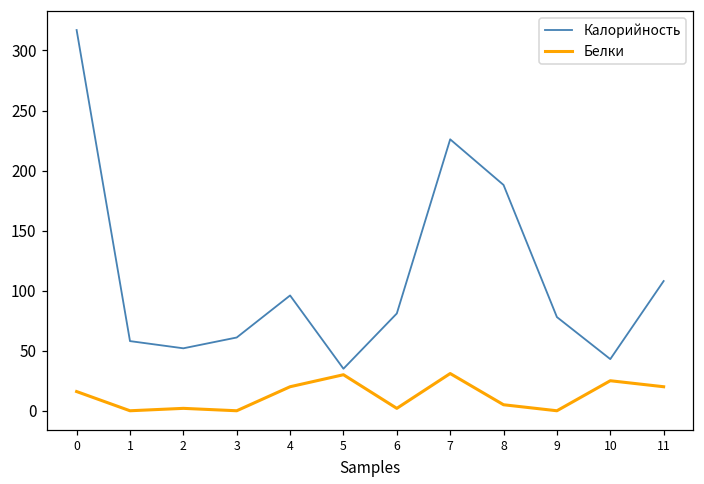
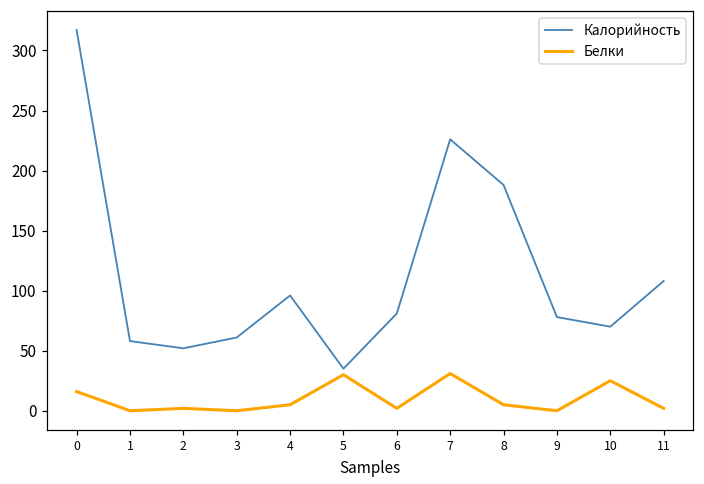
Белки, 4: 20 -> 5
Калорийность, 10: 43 -> 70
Белки, 11: 20 -> 2
